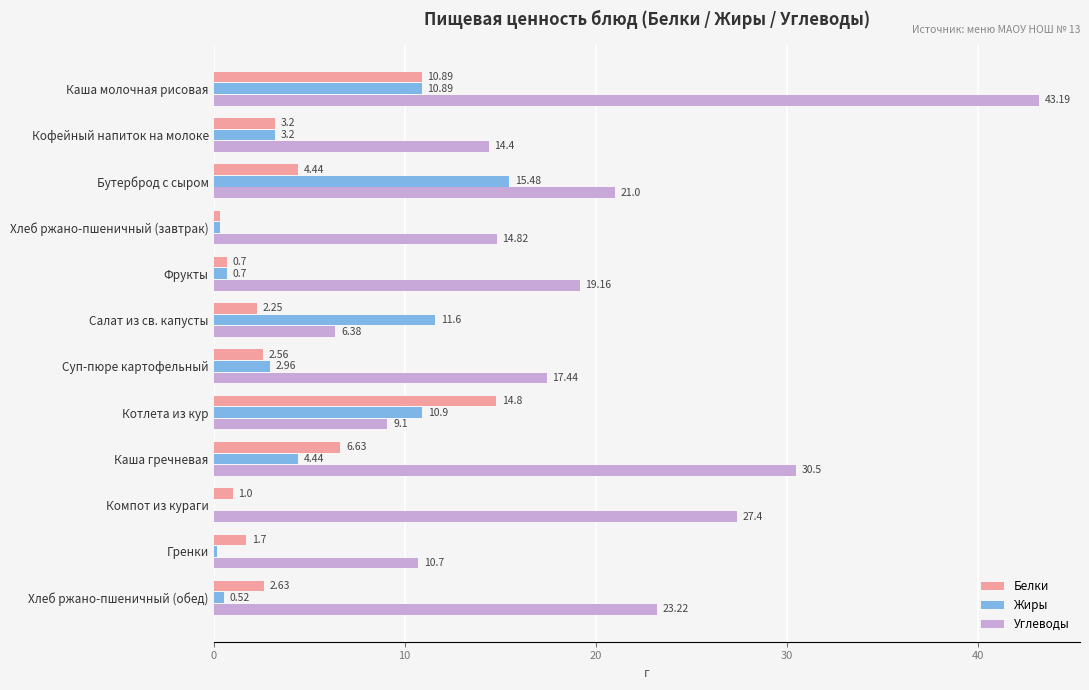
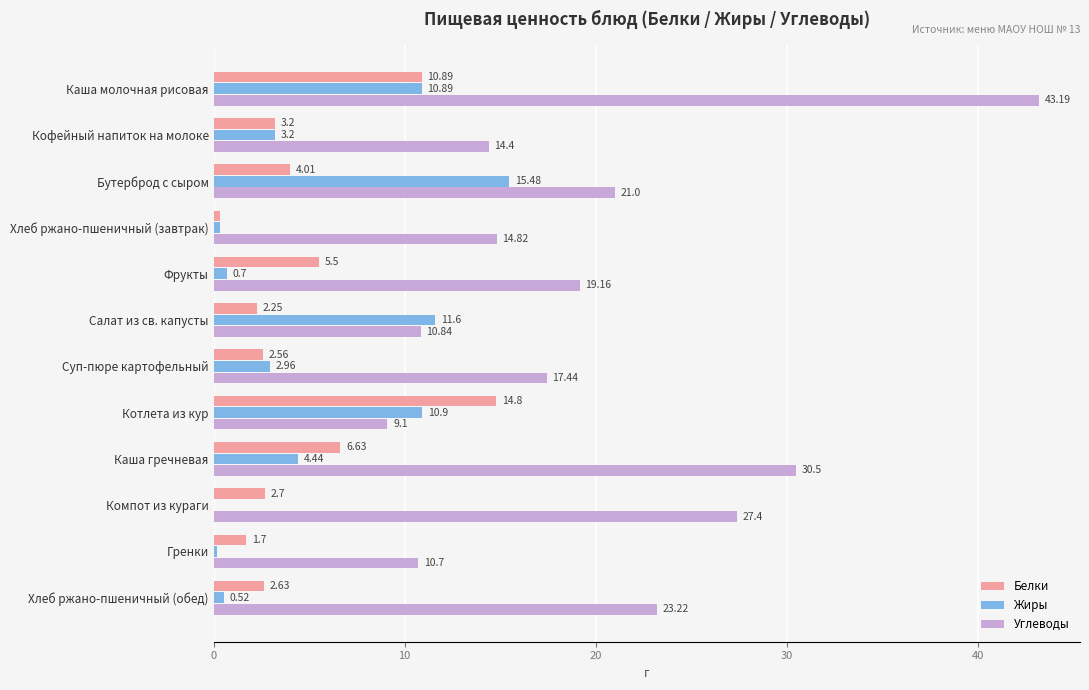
Белки, Бутерброд с сыром: 4.44 -> 4.01
Белки, Фрукты: 0.7 -> 5.5
Углеводы, Салат из св. капусты: 6.38 -> 10.84
Белки, Компот из кураги: 1.0 -> 2.7
